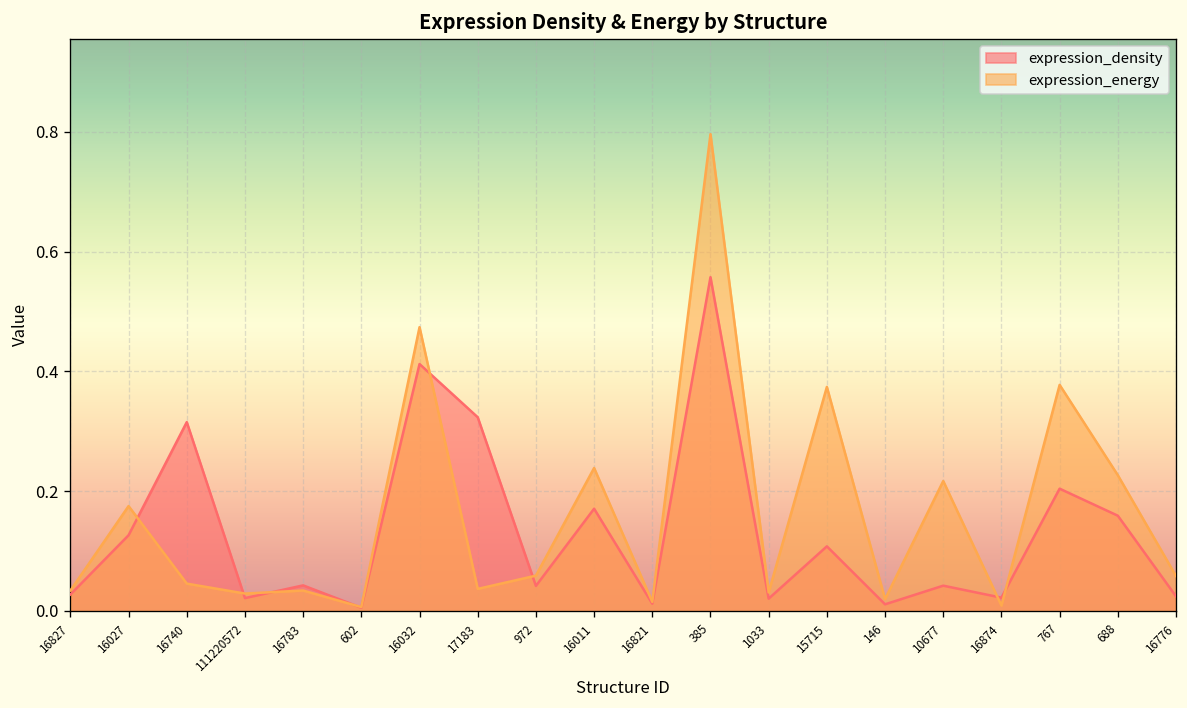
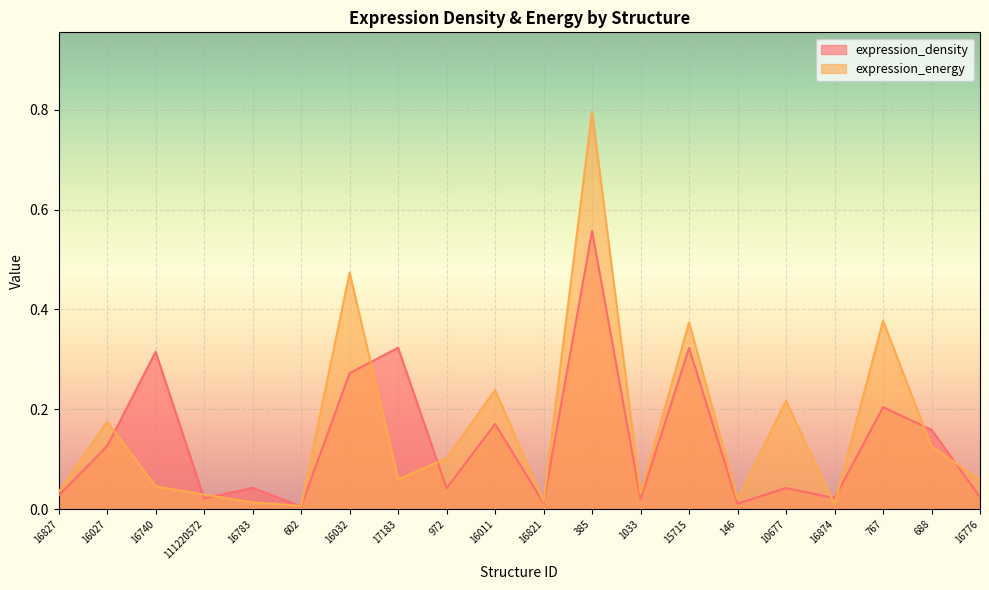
expression_energy, 16783: 0.03 -> 0.01
expression_density, 16032: 0.41 -> 0.27
expression_energy, 17183: 0.04 -> 0.06
expression_energy, 972: 0.06 -> 0.10
expression_density, 15715: 0.11 -> 0.32
expression_energy, 688: 0.23 -> 0.13
